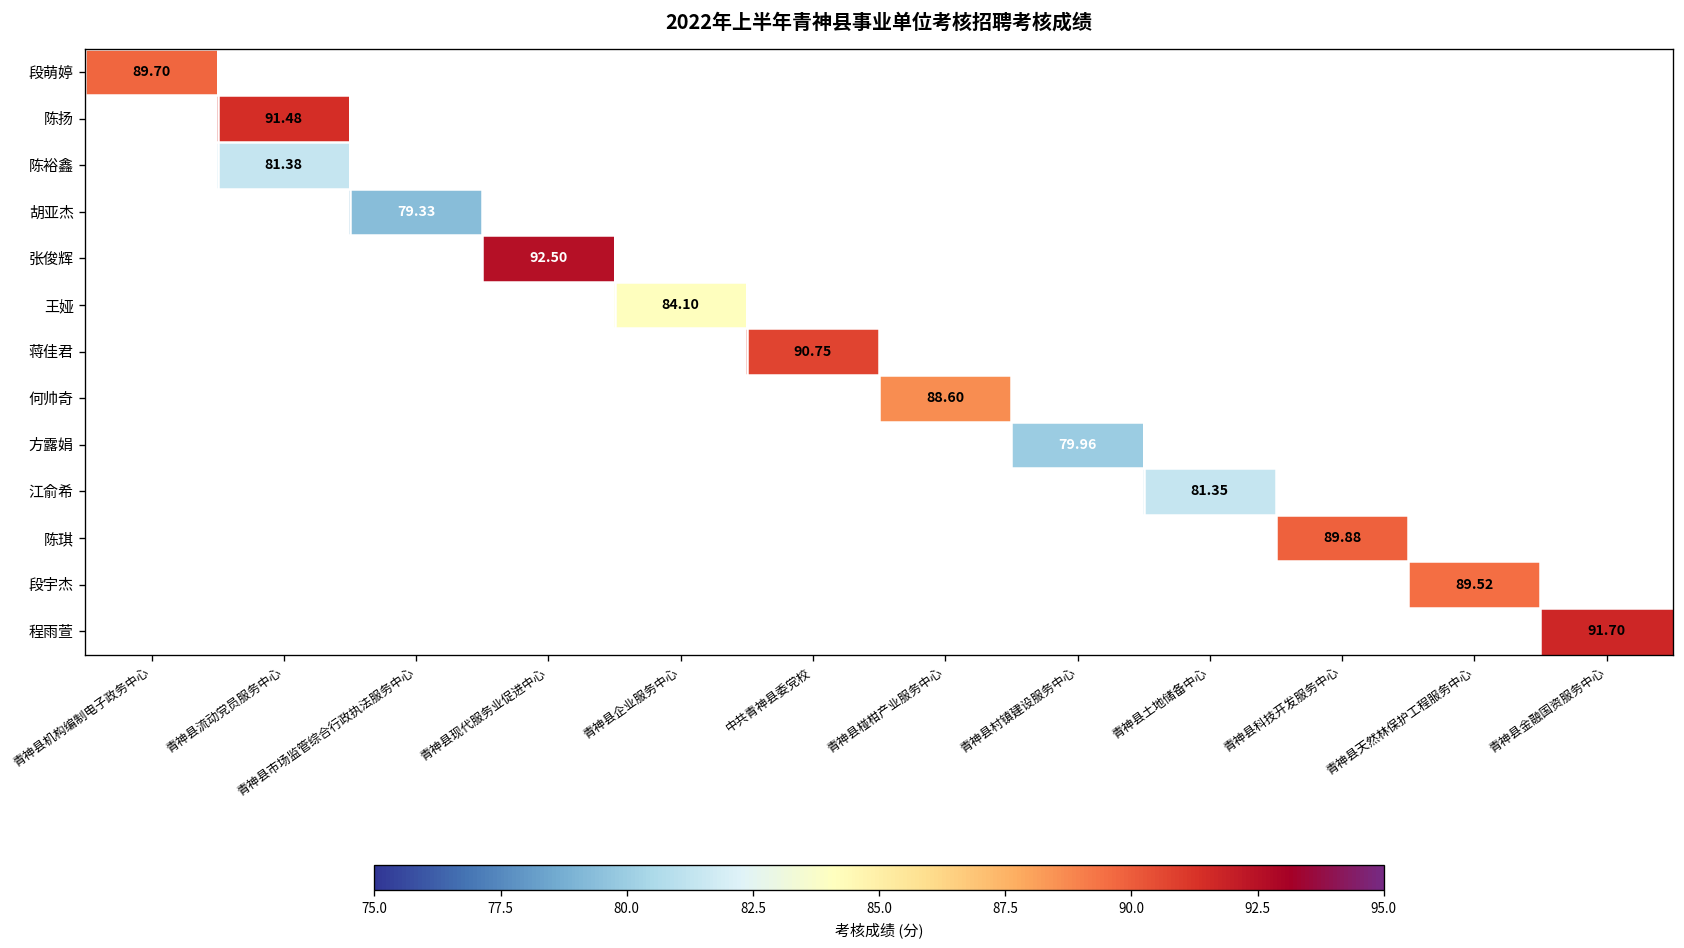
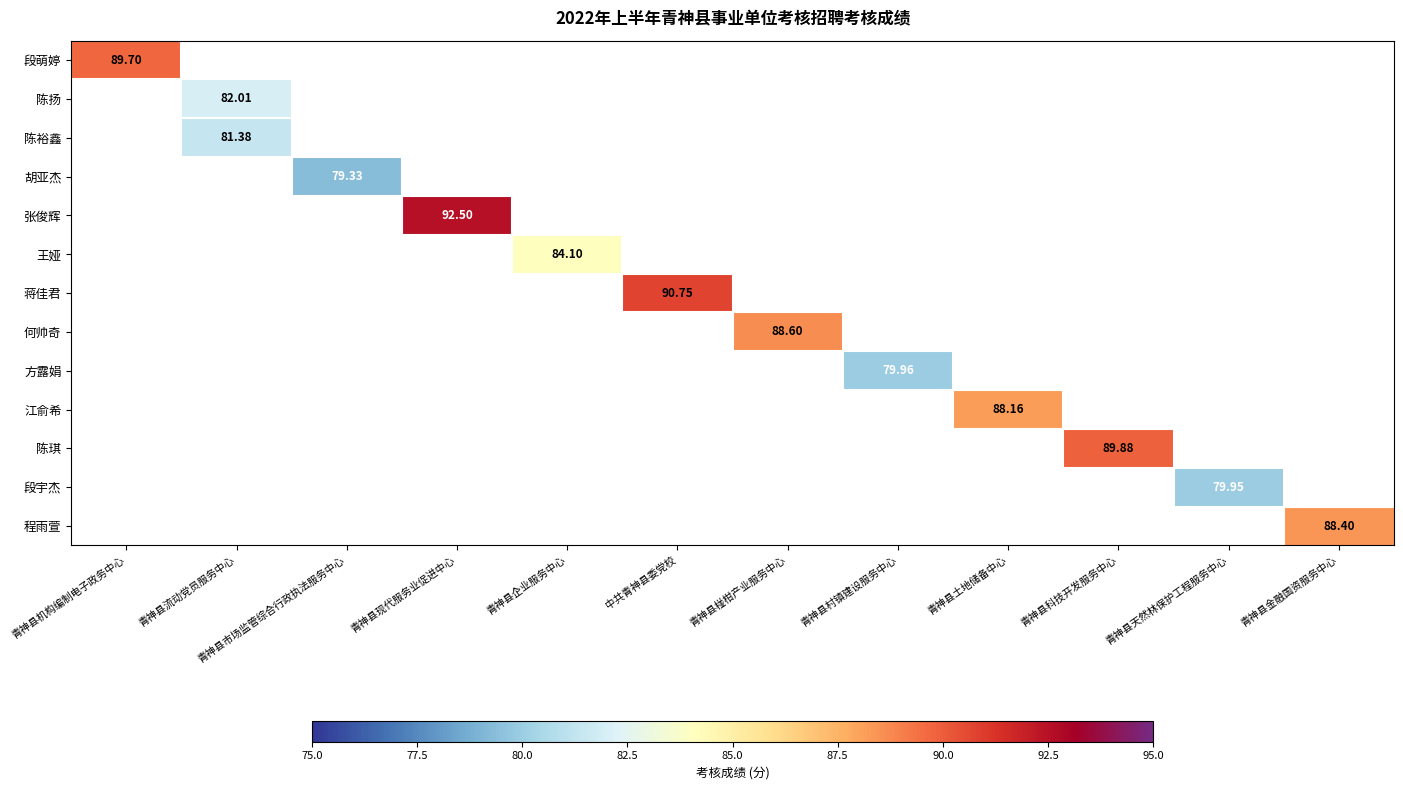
陈扬, 青神县流动党员服务中心: 91.48 -> 82.01
江俞希, 青神县土地储备中心: 81.35 -> 88.16
段宇杰, 青神县天然林保护工程服务中心: 89.52 -> 79.95
程雨萱, 青神县金融国资服务中心: 91.70 -> 88.40
